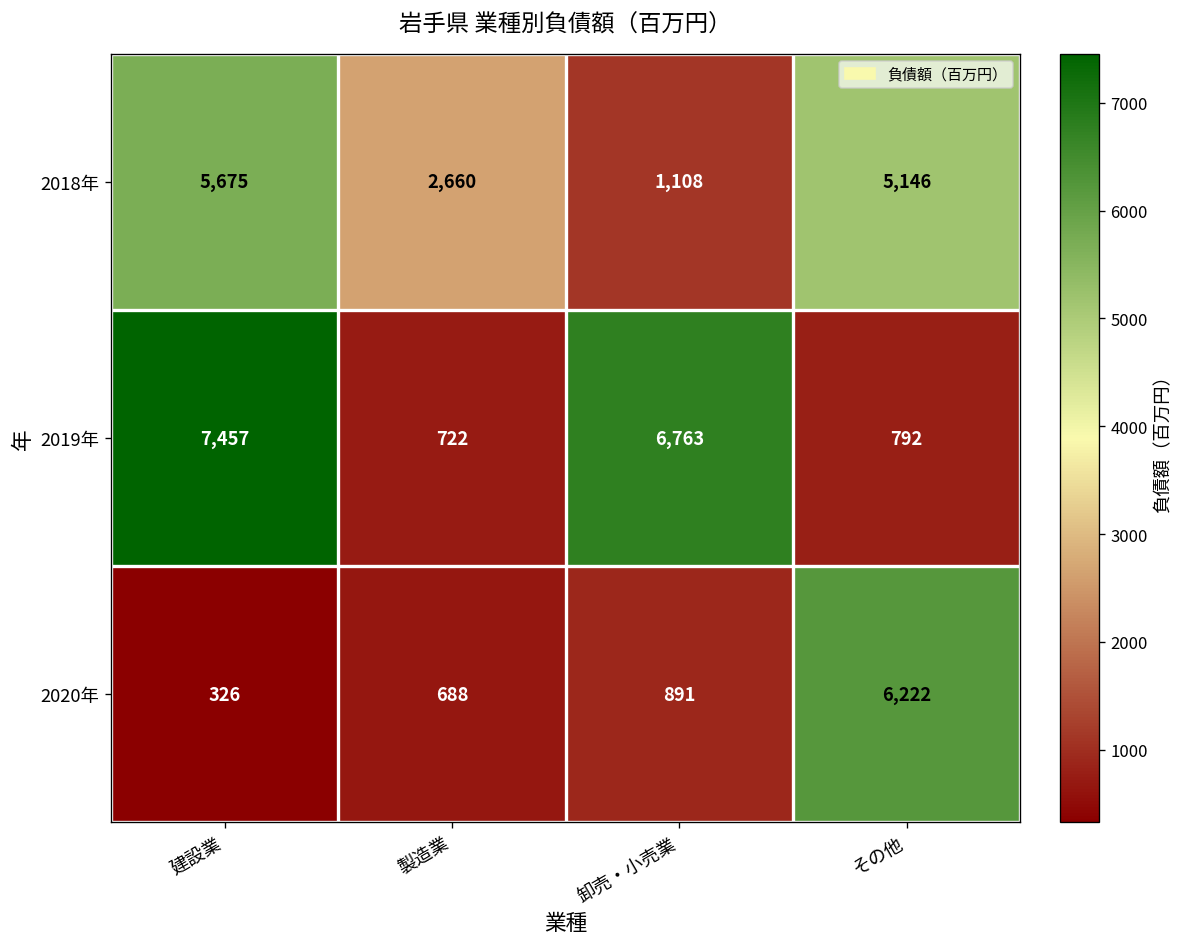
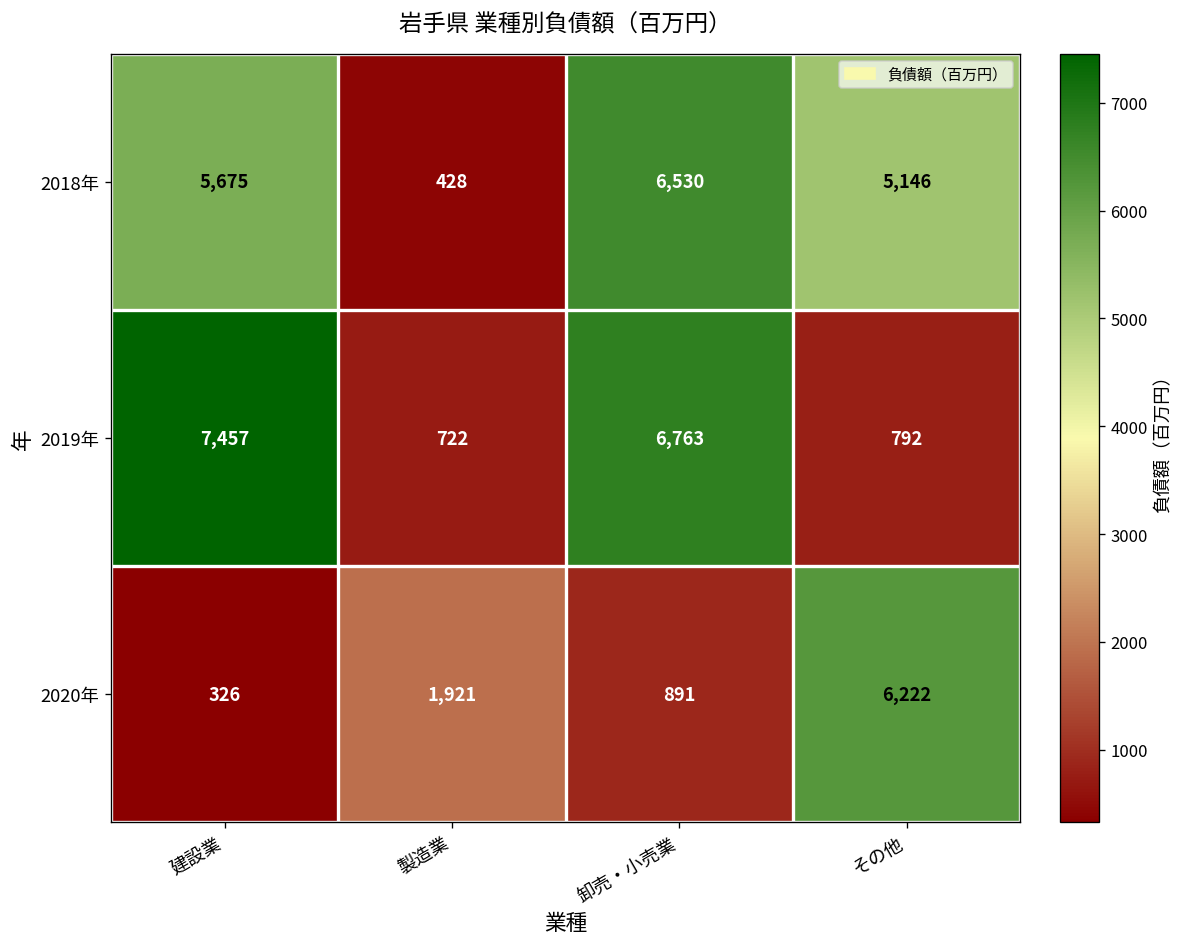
2018年, 製造業: 2,660 -> 428
2018年, 卸売・小売業: 1,108 -> 6,530
2020年, 製造業: 688 -> 1,921
